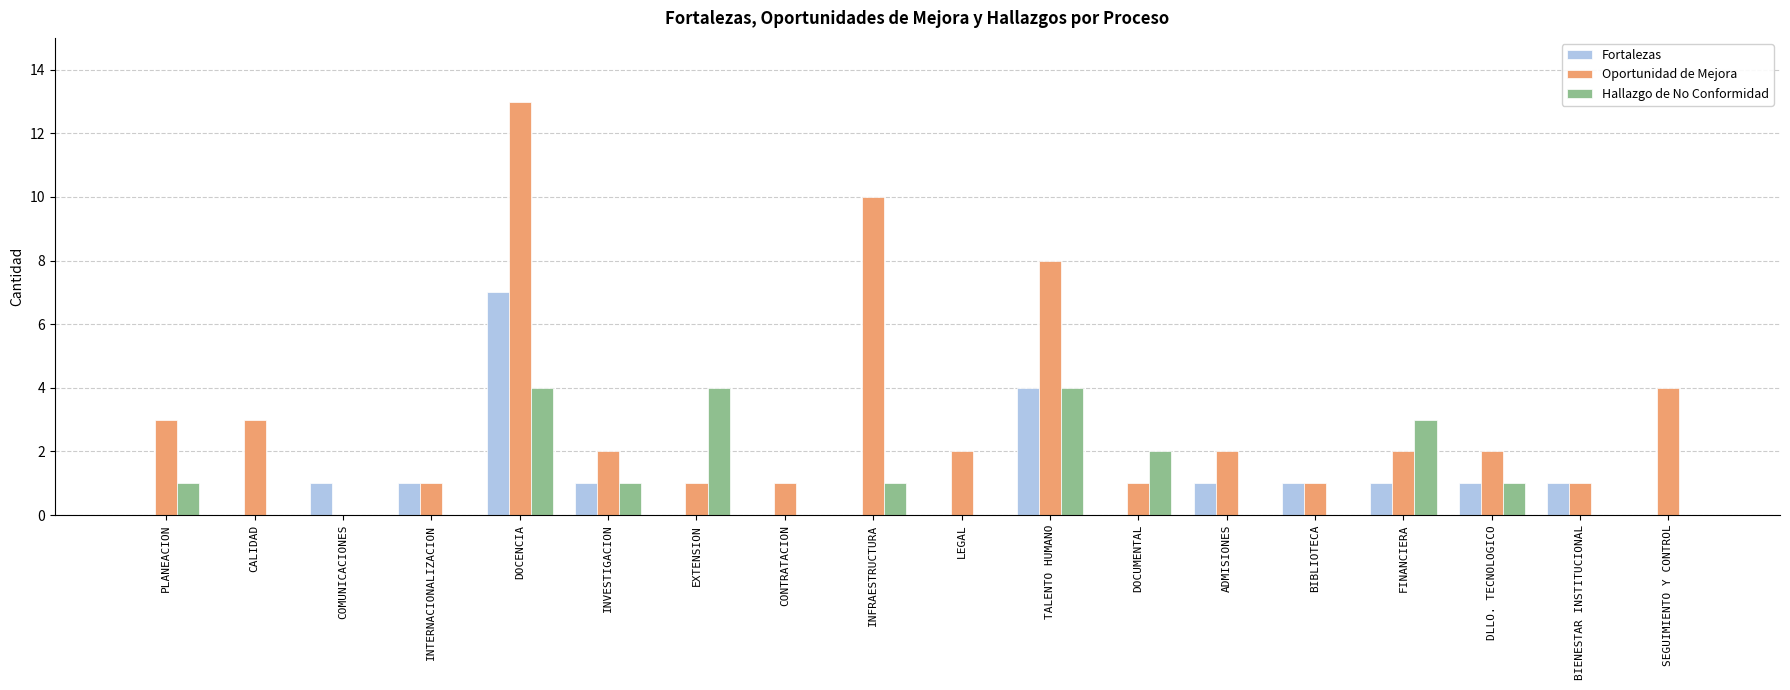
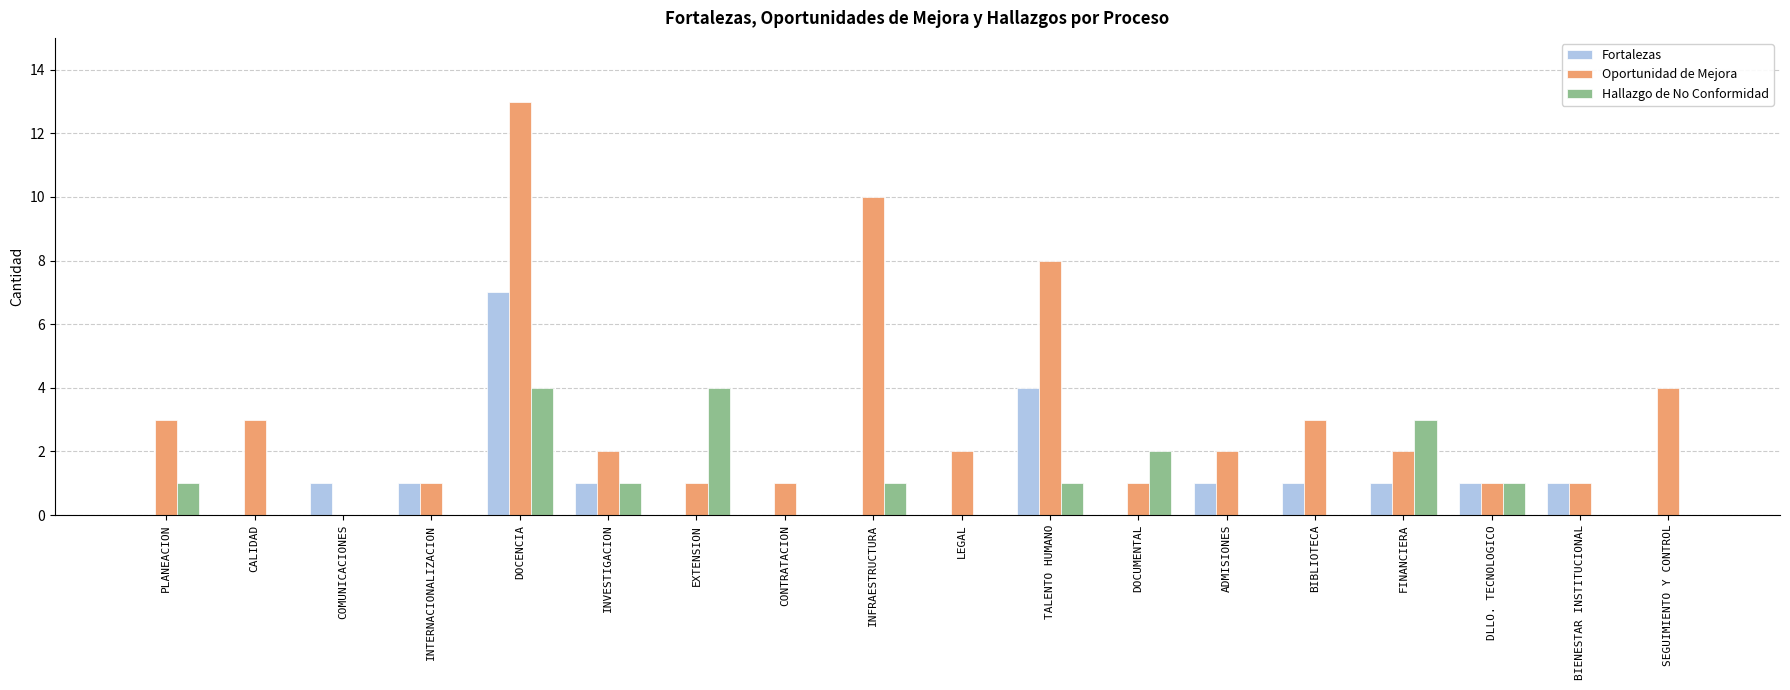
Hallazgo de No Conformidad, TALENTO HUMANO: 4 -> 1
Oportunidad de Mejora, BIBLIOTECA: 1 -> 3
Oportunidad de Mejora, DLLO. TECNOLOGICO: 2 -> 1
